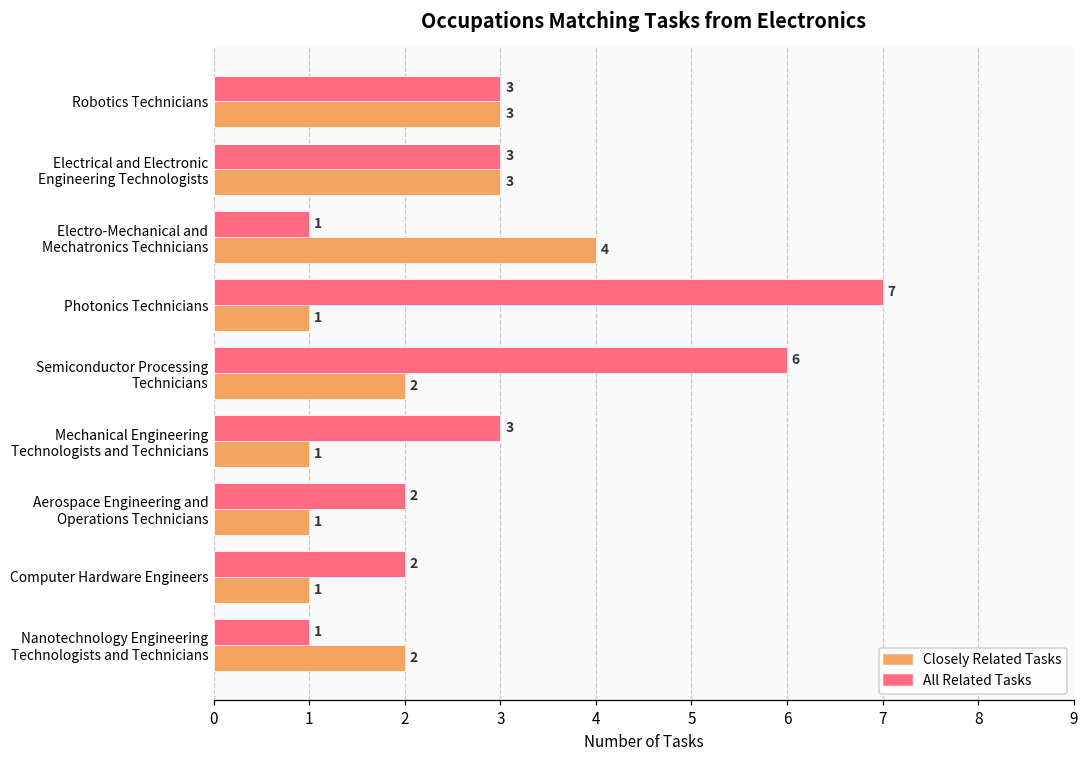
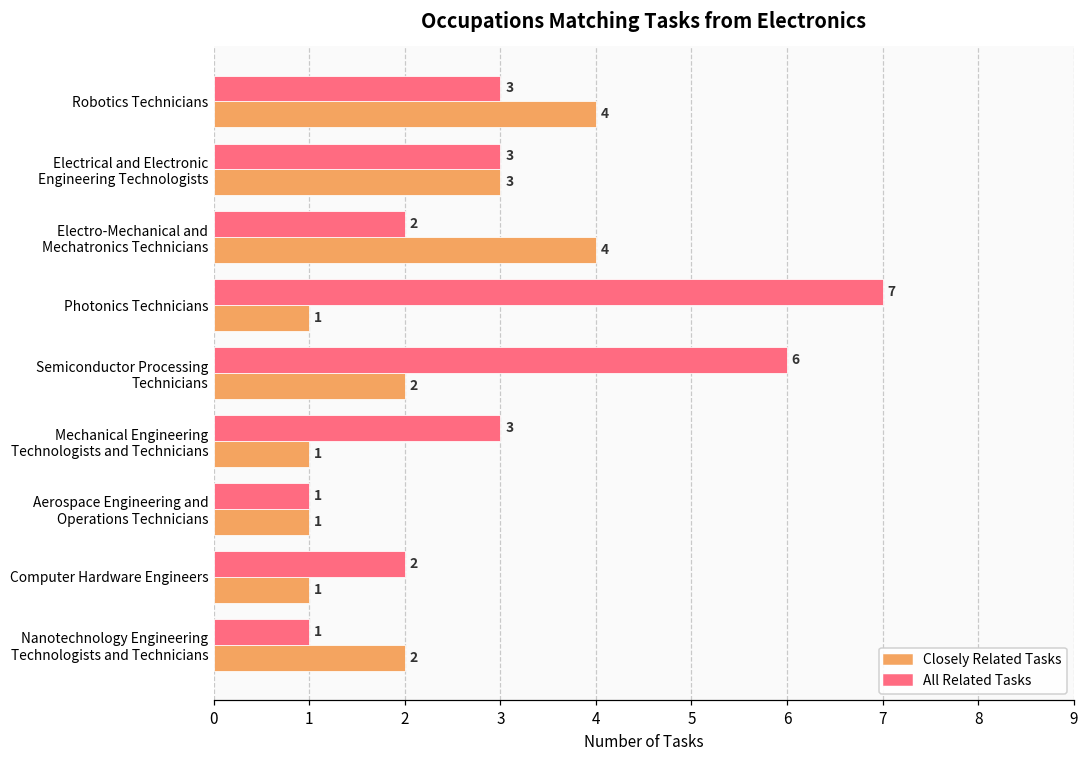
Closely Related Tasks, Robotics Technicians: 3 -> 4
All Related Tasks, Electro-Mechanical and Mechatronics Technicians: 1 -> 2
All Related Tasks, Aerospace Engineering and Operations Technicians: 2 -> 1
